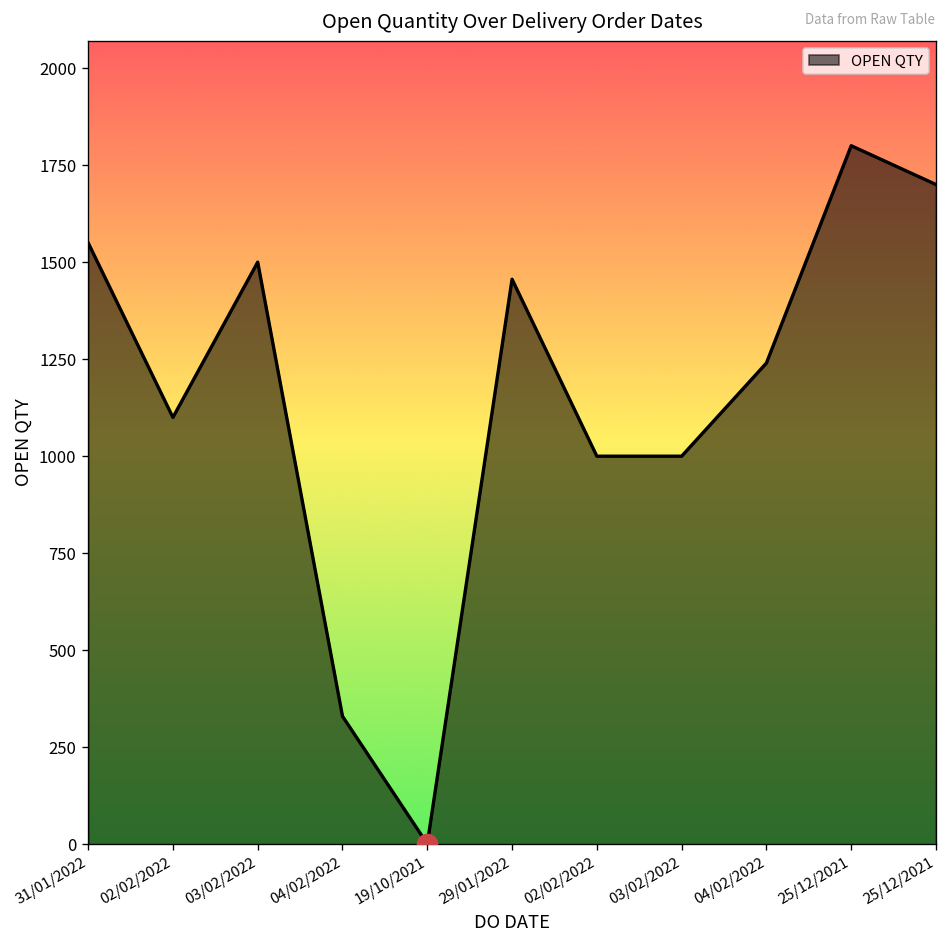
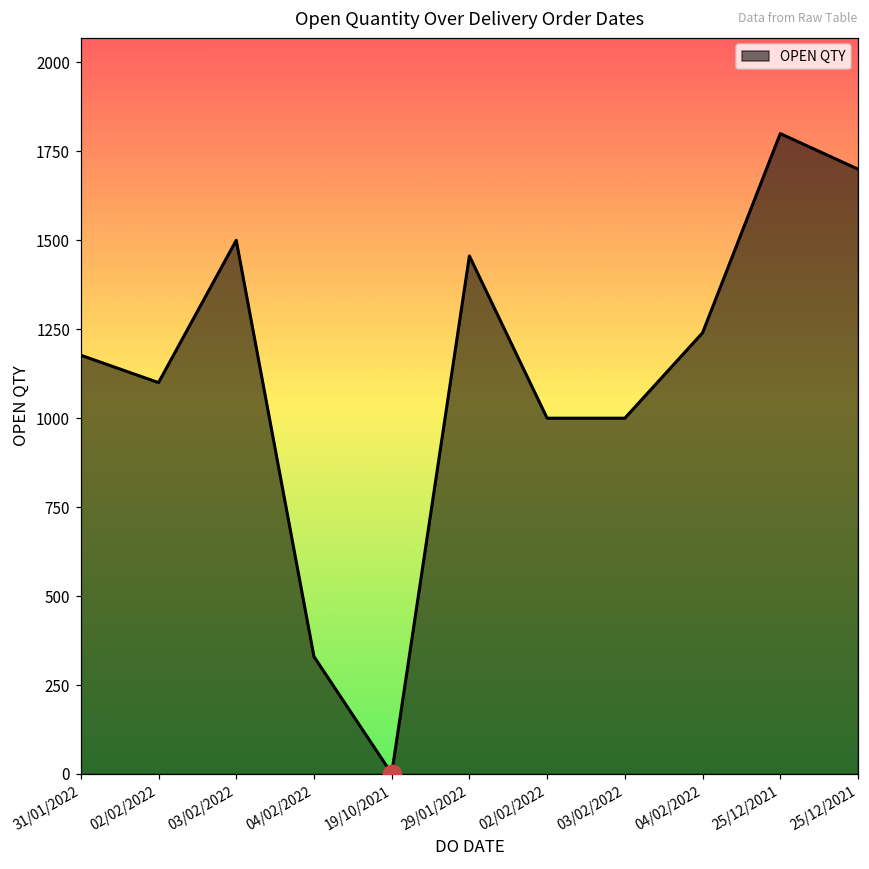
OPEN QTY, 31/01/2022: 1550 -> 1180
